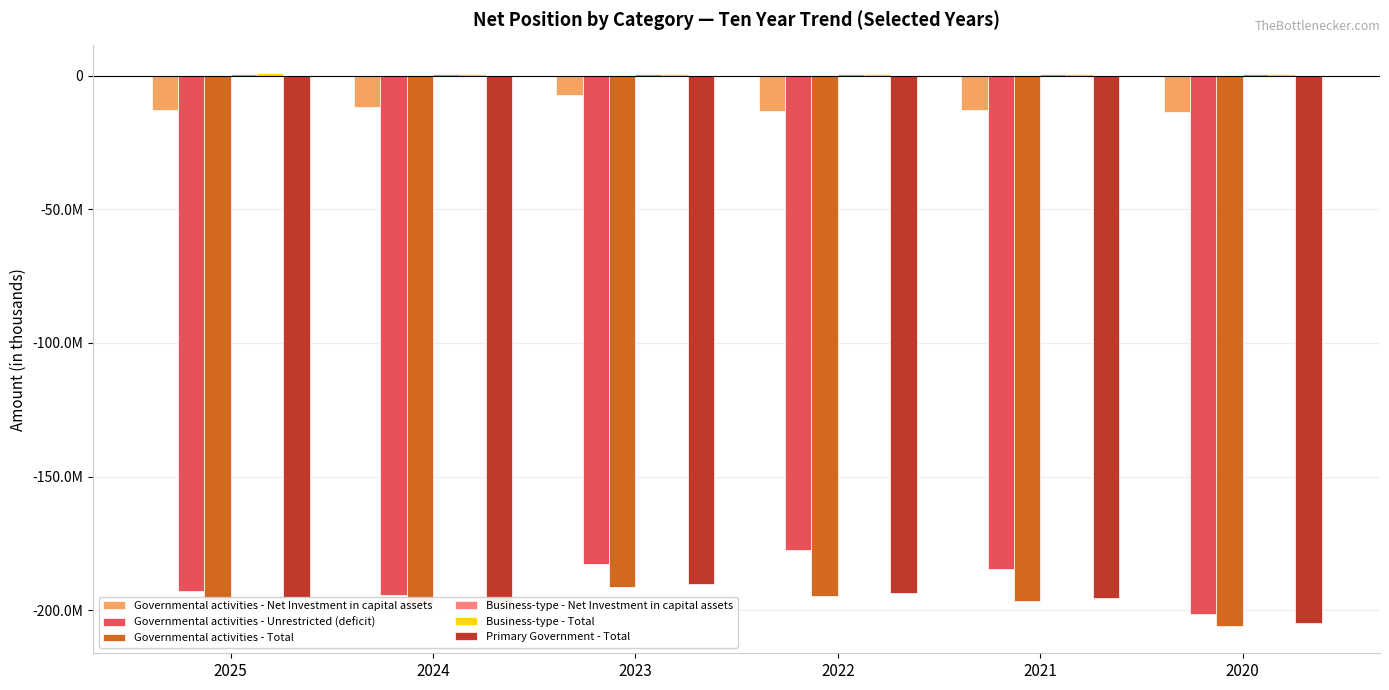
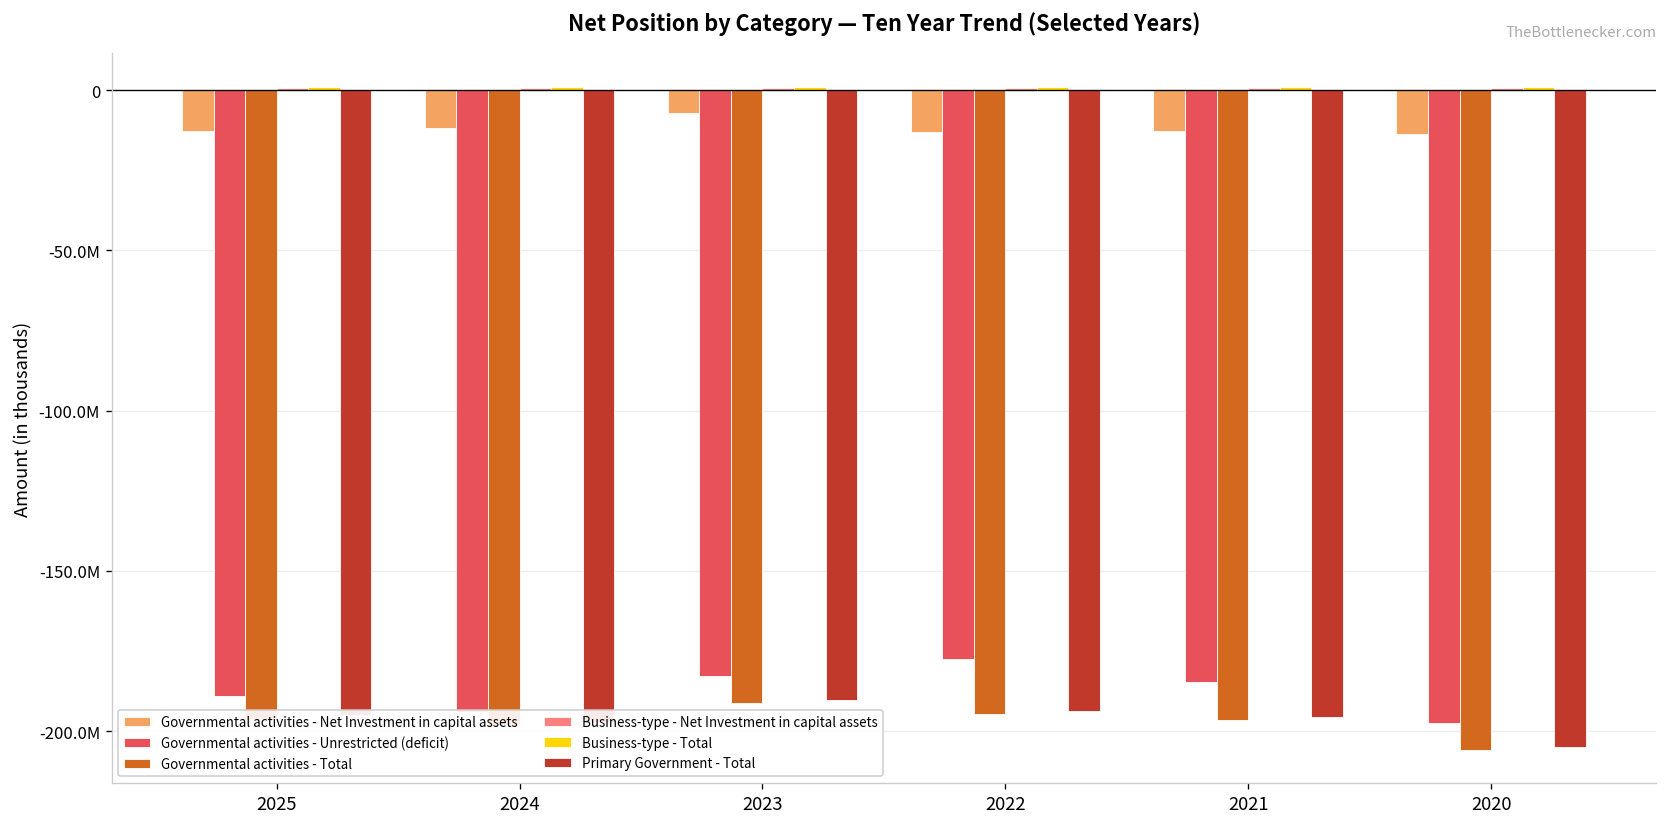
Governmental activities - Unrestricted (deficit), 2025: -193000000 -> -189000000
Governmental activities - Unrestricted (deficit), 2020: -202000000 -> -198000000
